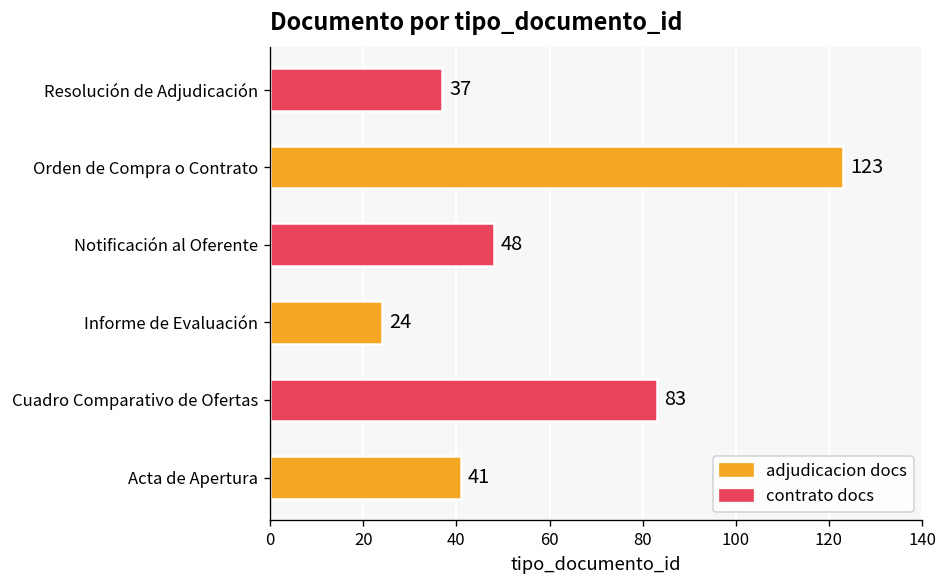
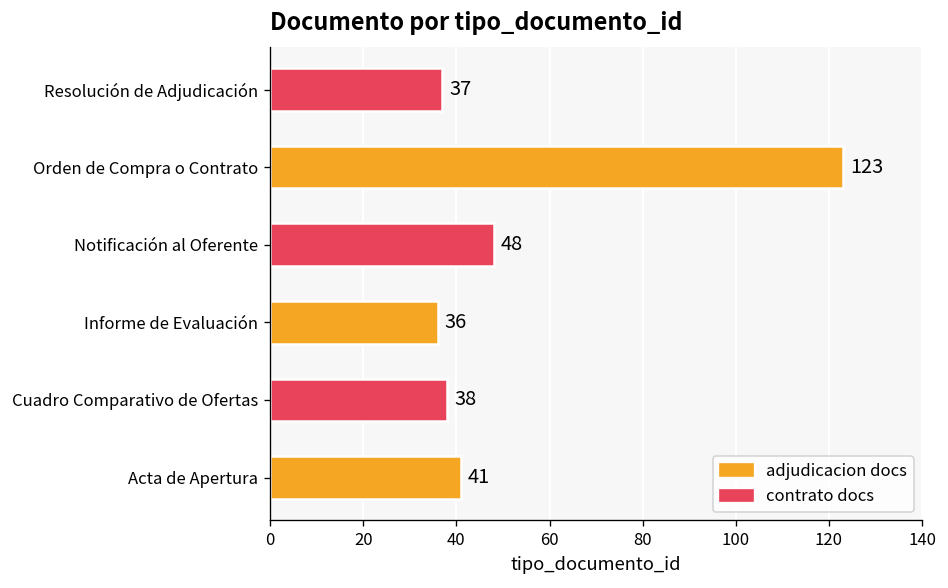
Informe de Evaluación: 24 -> 36
Cuadro Comparativo de Ofertas: 83 -> 38
